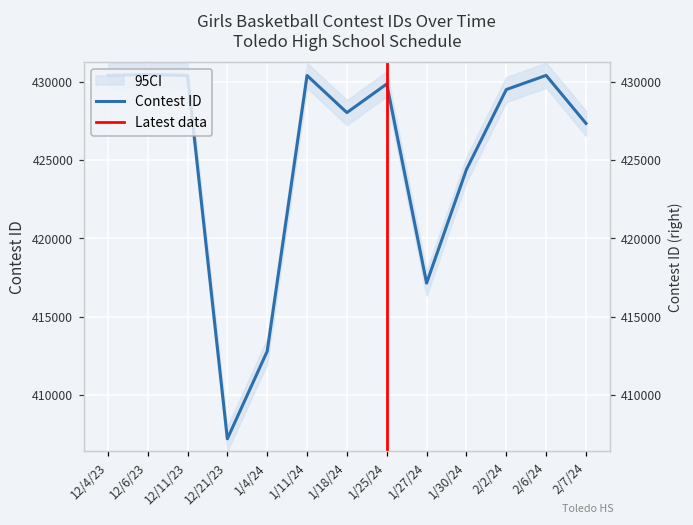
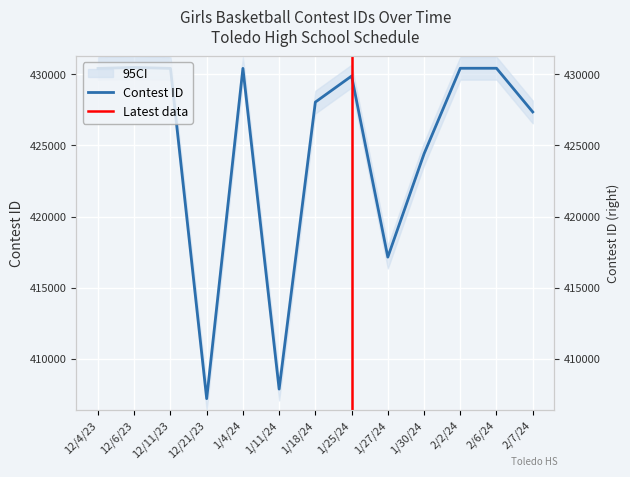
Contest ID, 1/4/24: 412800 -> 430400
Contest ID, 1/11/24: 430400 -> 407900
Contest ID, 2/2/24: 429500 -> 430400
